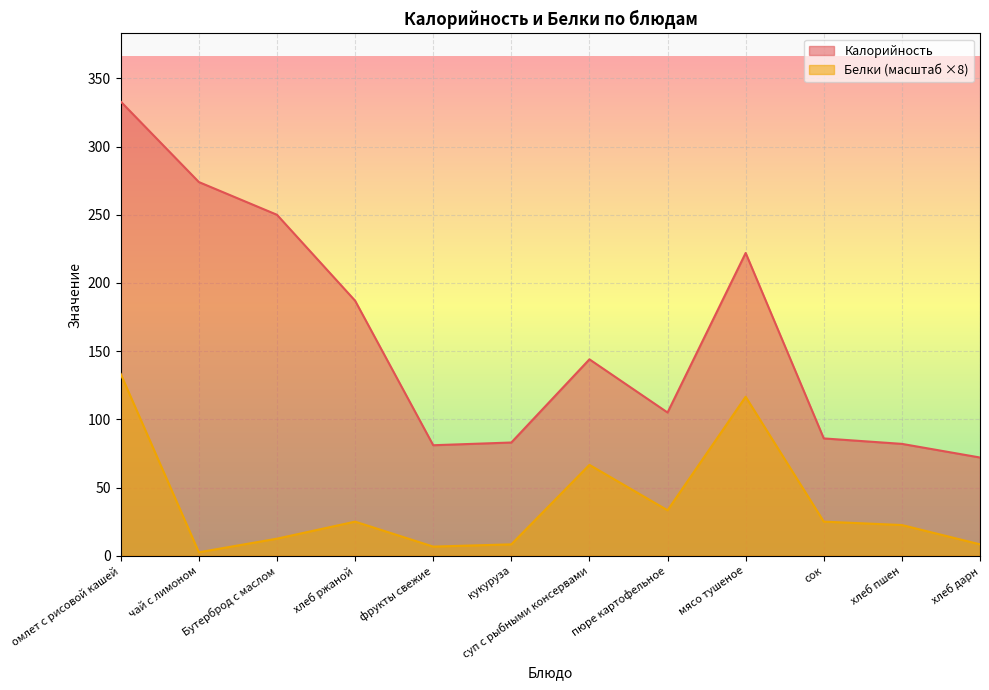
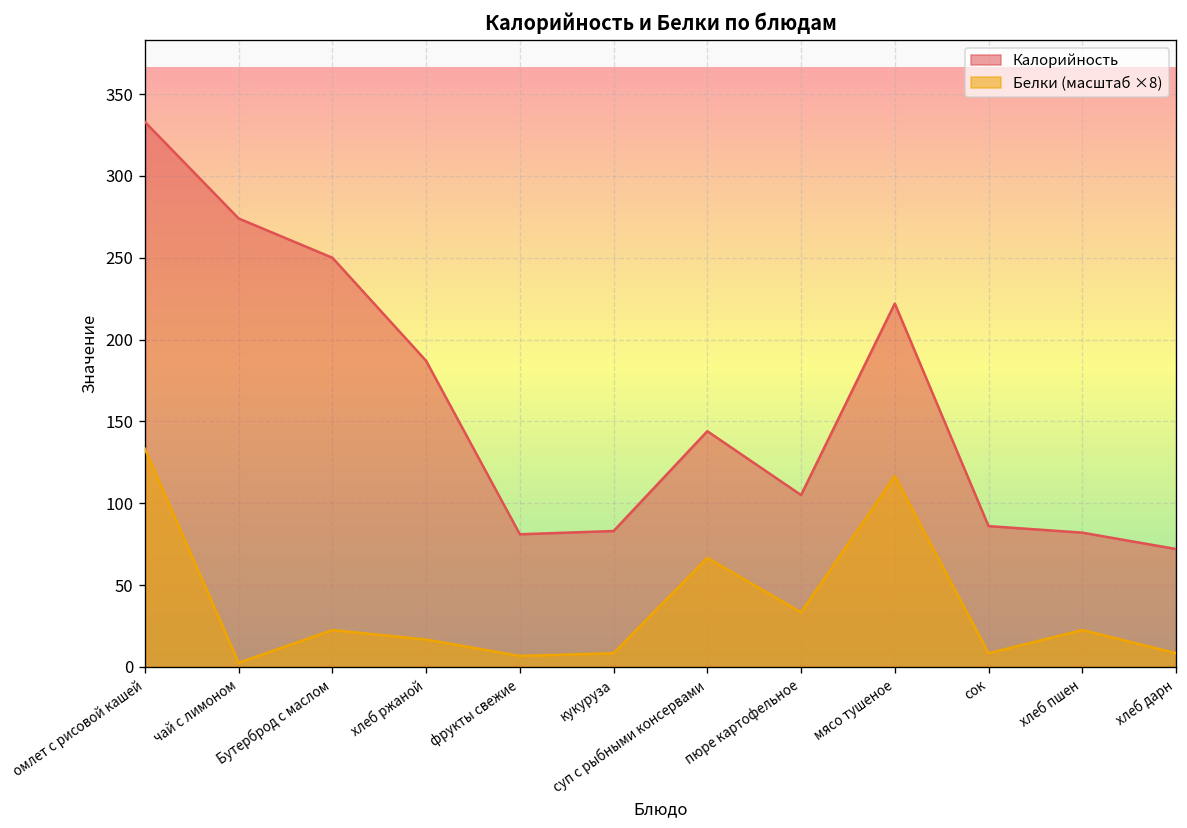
Белки (масштаб ×8), Бутерброд с маслом: 12 -> 22
Белки (масштаб ×8), хлеб ржаной: 25 -> 17
Белки (масштаб ×8), сок: 25 -> 8
